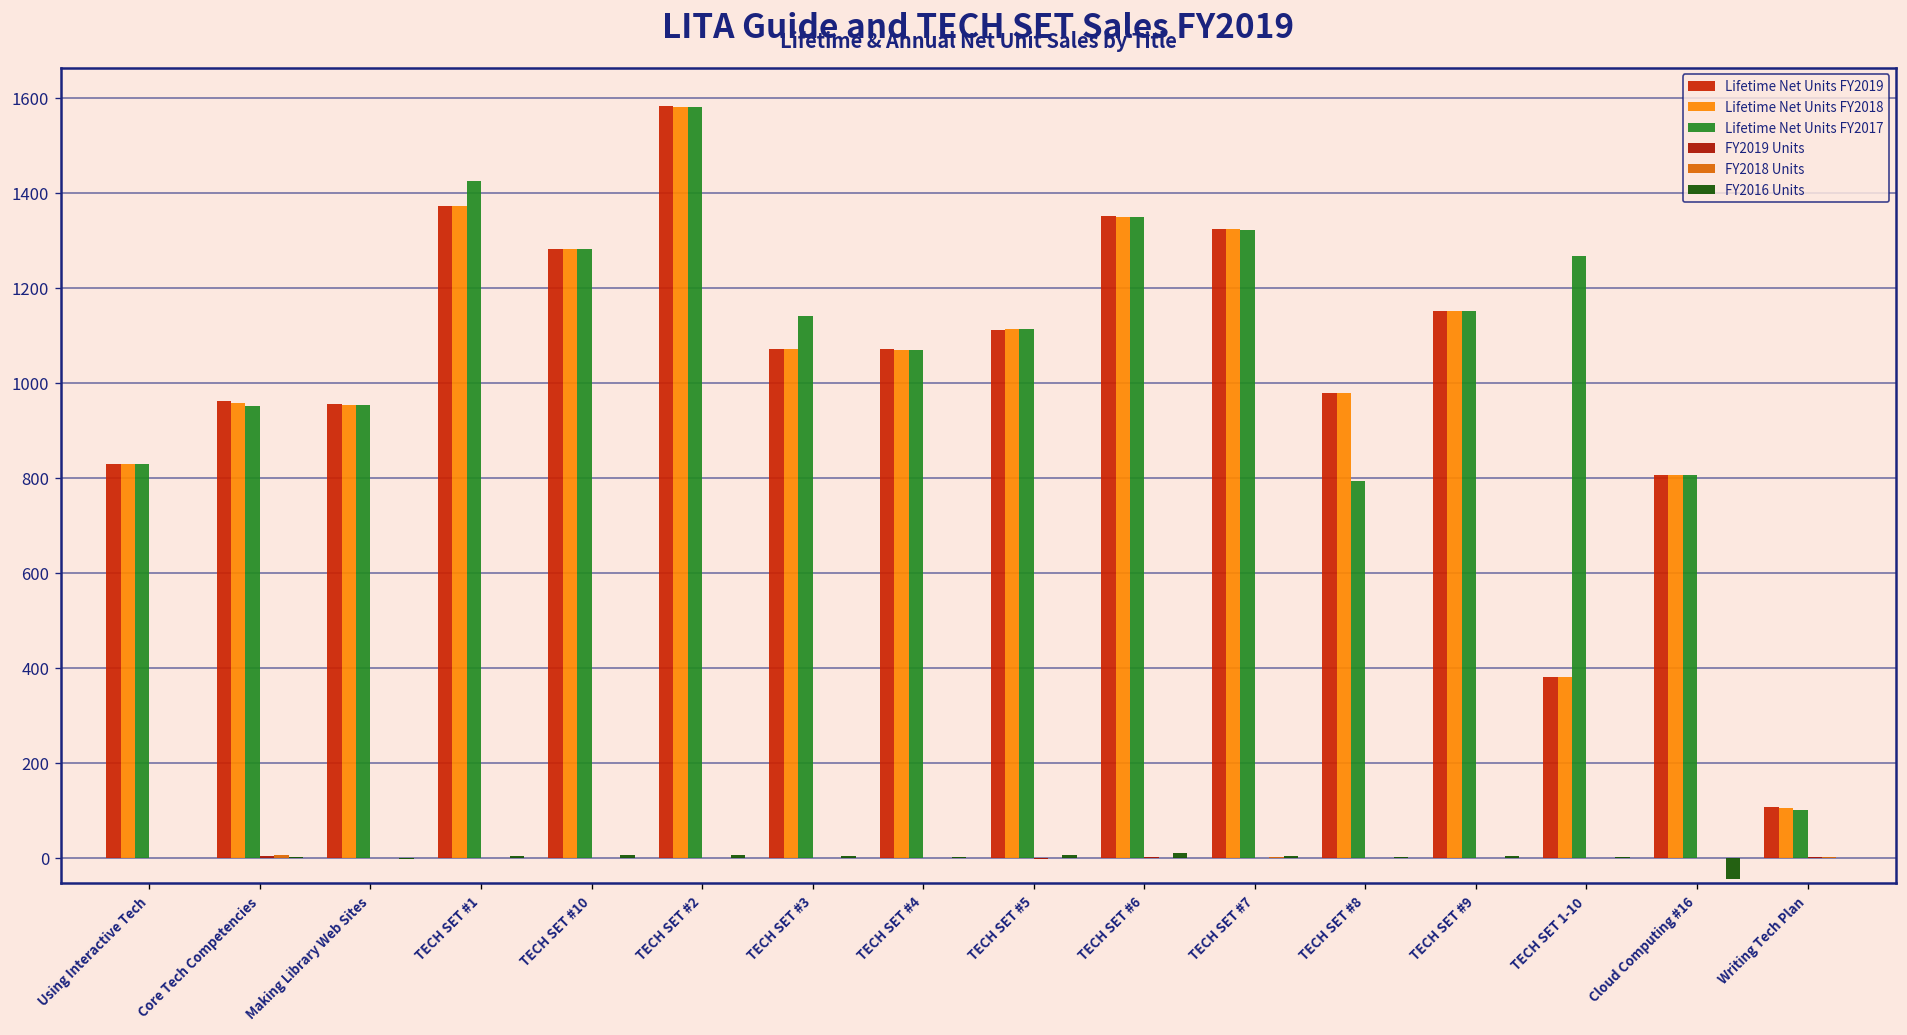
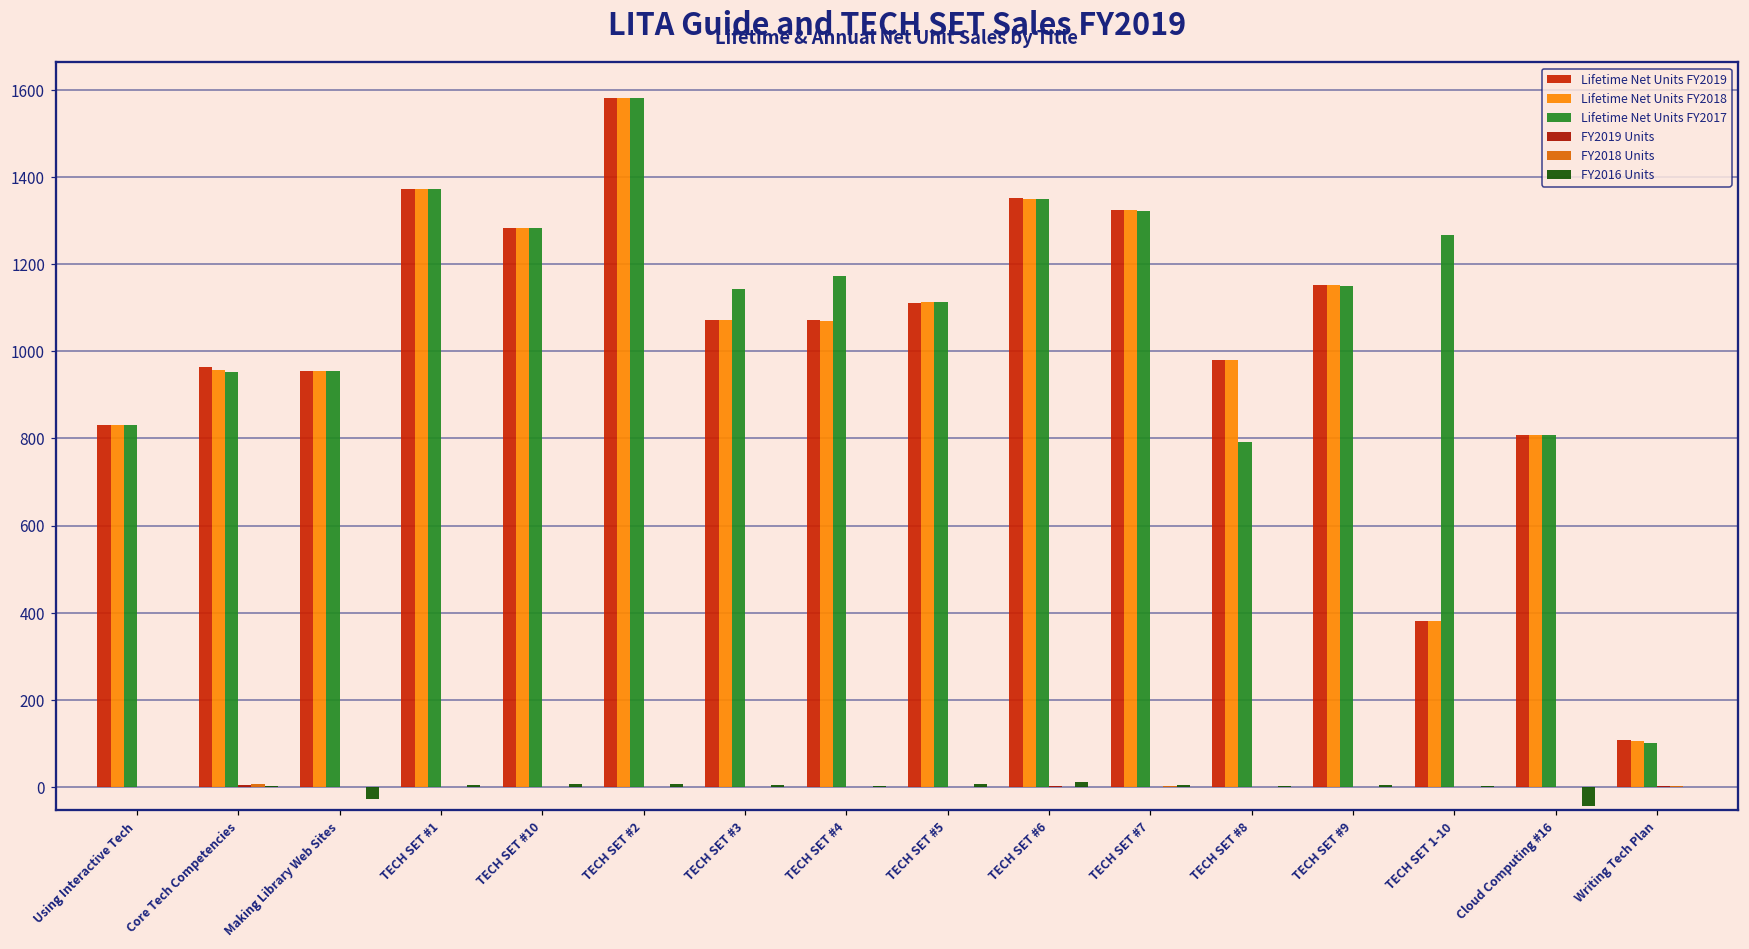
FY2016 Units, Making Library Web Sites: 0 -> -30
Lifetime Net Units FY2017, TECH SET #1: 1430 -> 1370
Lifetime Net Units FY2017, TECH SET #4: 1070 -> 1170
